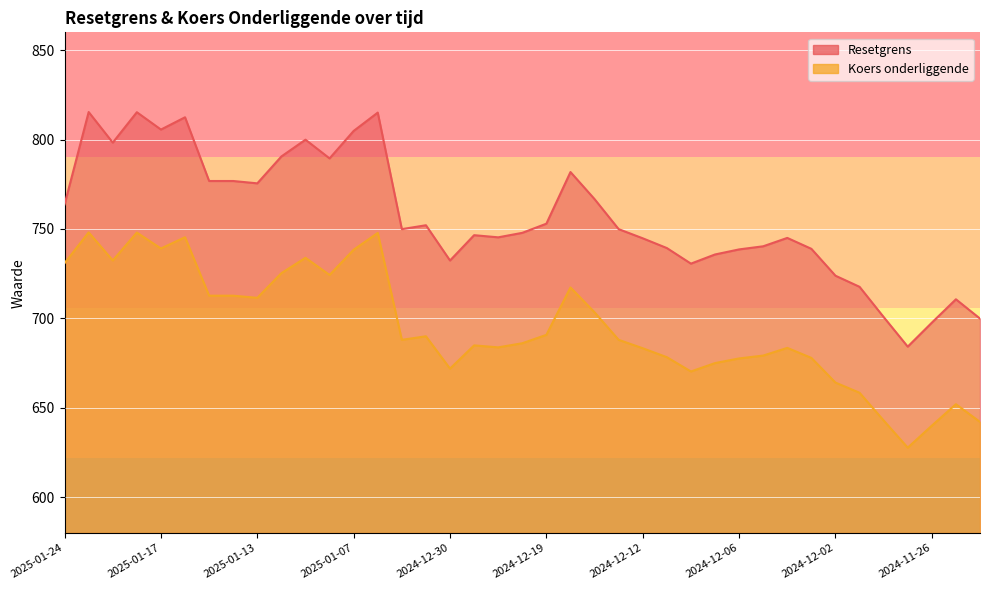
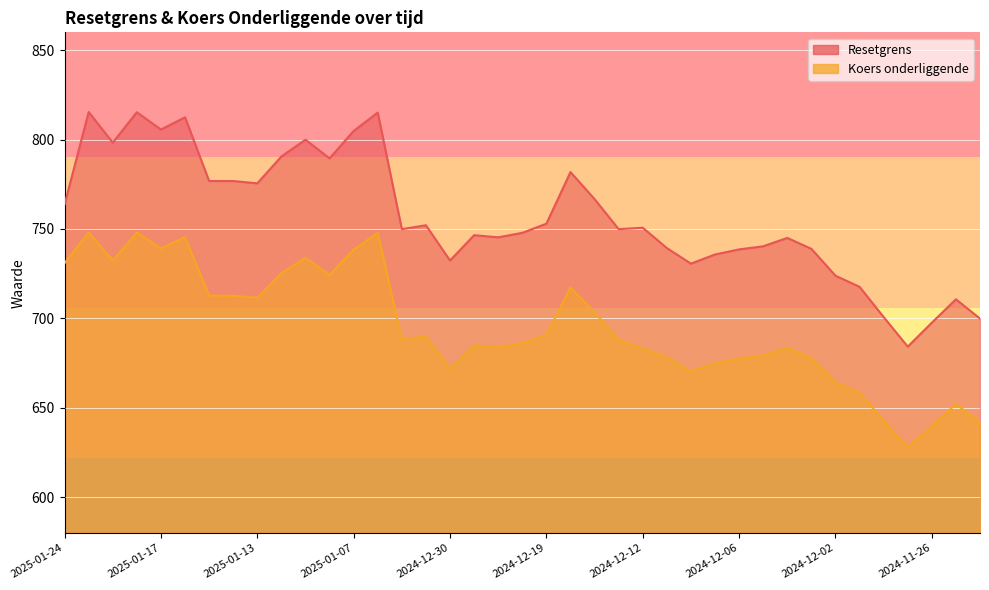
Resetgrens, 2024-12-12: 745 -> 751
